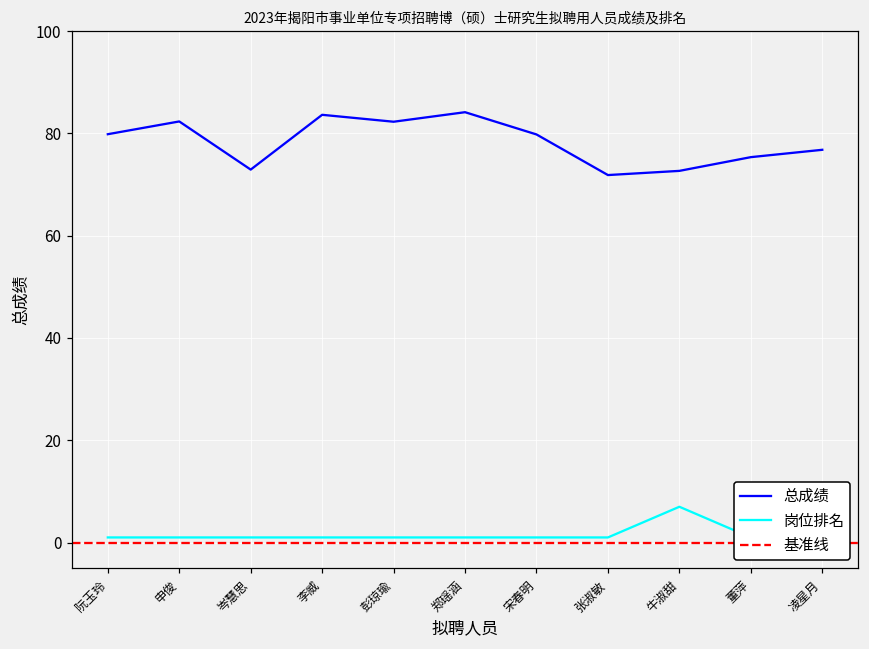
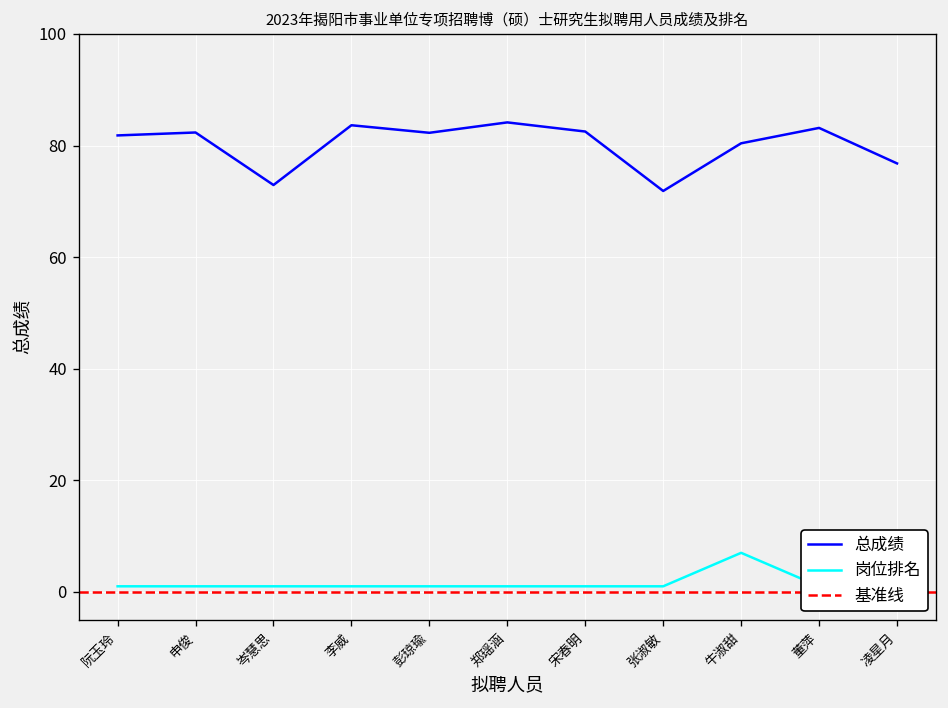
总成绩, 阮玉玲: 80 -> 82
总成绩, 宋春明: 80 -> 83
总成绩, 牛淑甜: 73 -> 80
总成绩, 董萍: 75 -> 83
